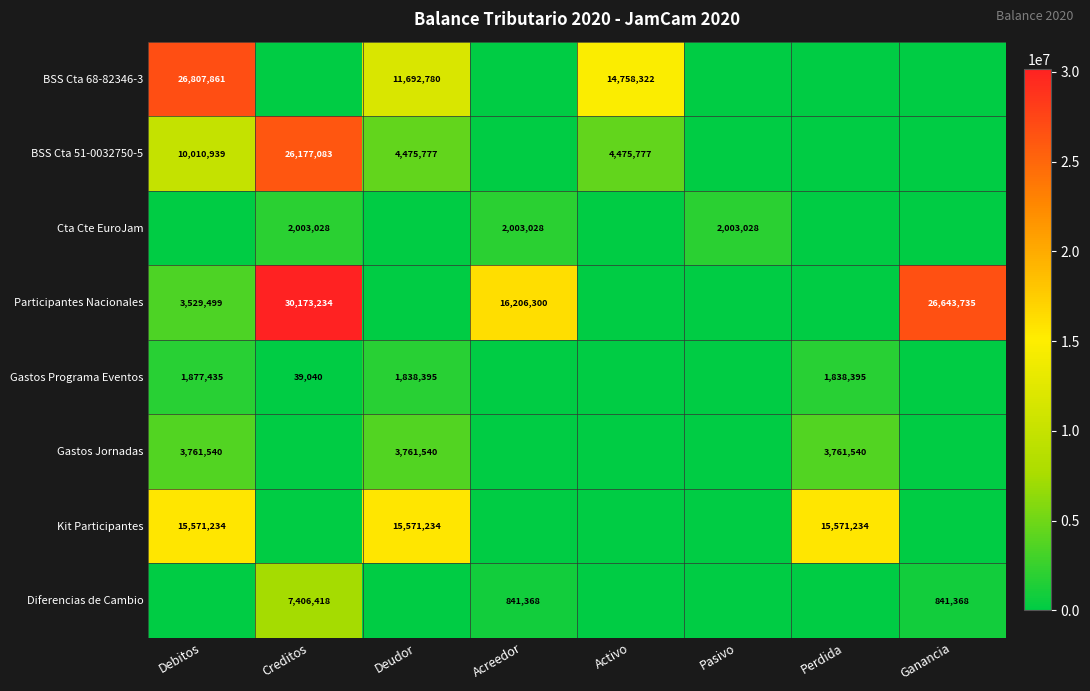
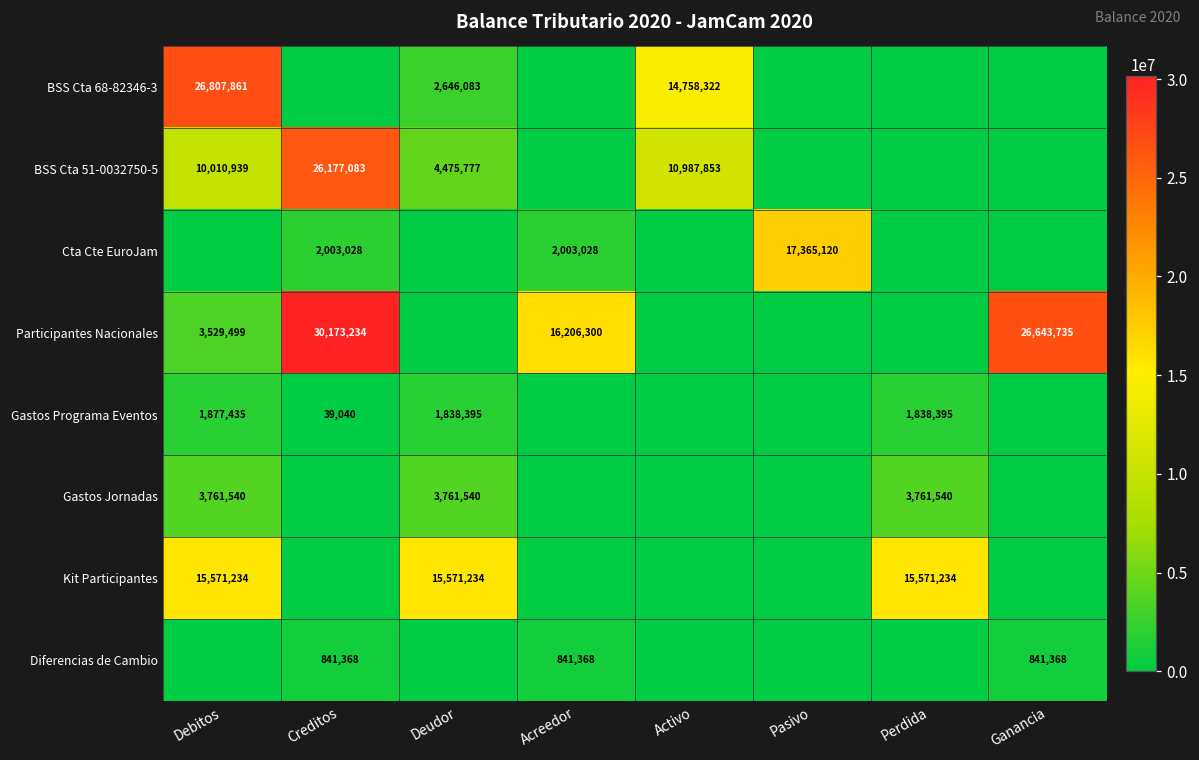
BSS Cta 68-82346-3, Deudor: 11,692,780 -> 2,646,083
BSS Cta 51-0032750-5, Activo: 4,475,777 -> 10,987,853
Cta Cte EuroJam, Pasivo: 2,003,028 -> 17,365,120
Diferencias de Cambio, Creditos: 7,406,418 -> 841,368
